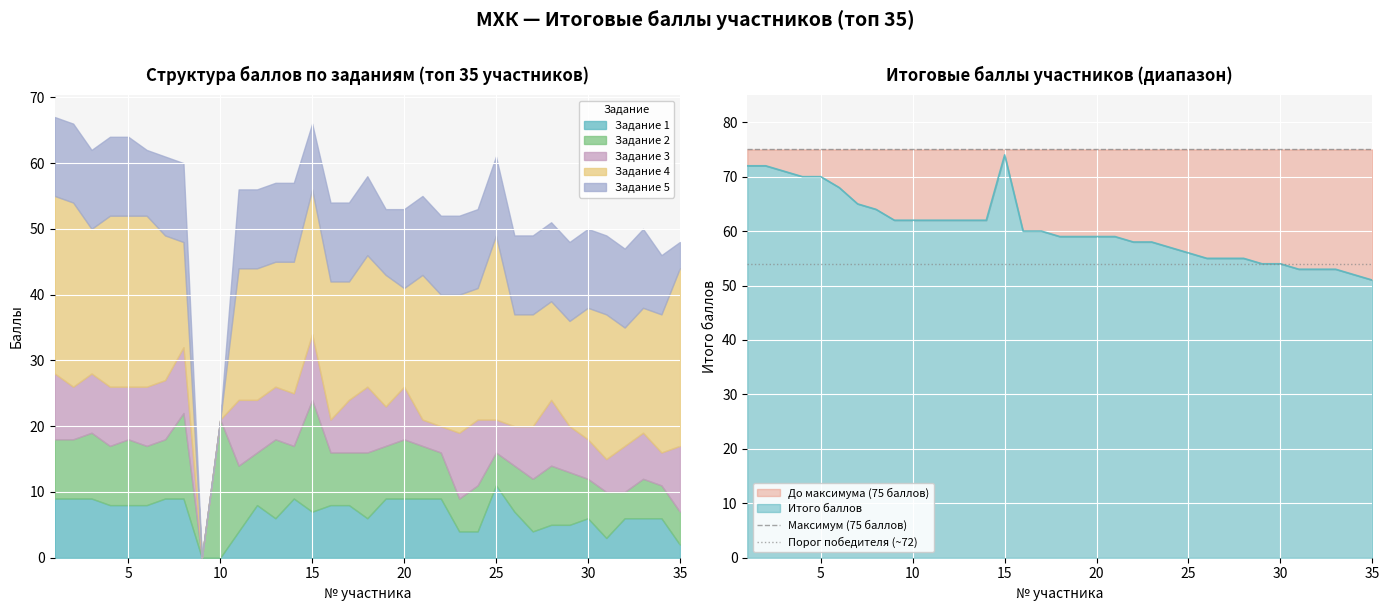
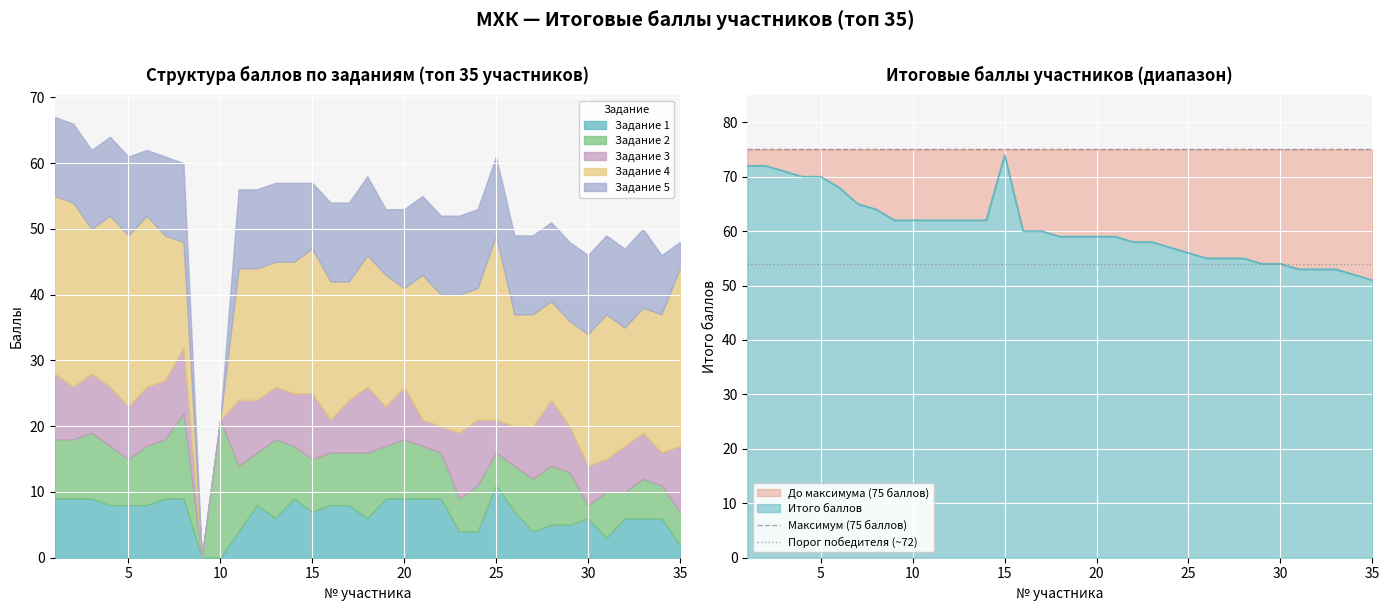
Структура баллов по заданиям (топ 35 участников), Задание 2, 5: 10 -> 7
Структура баллов по заданиям (топ 35 участников), Задание 2, 15: 17 -> 8
Структура баллов по заданиям (топ 35 участников), Задание 2, 30: 6 -> 2
